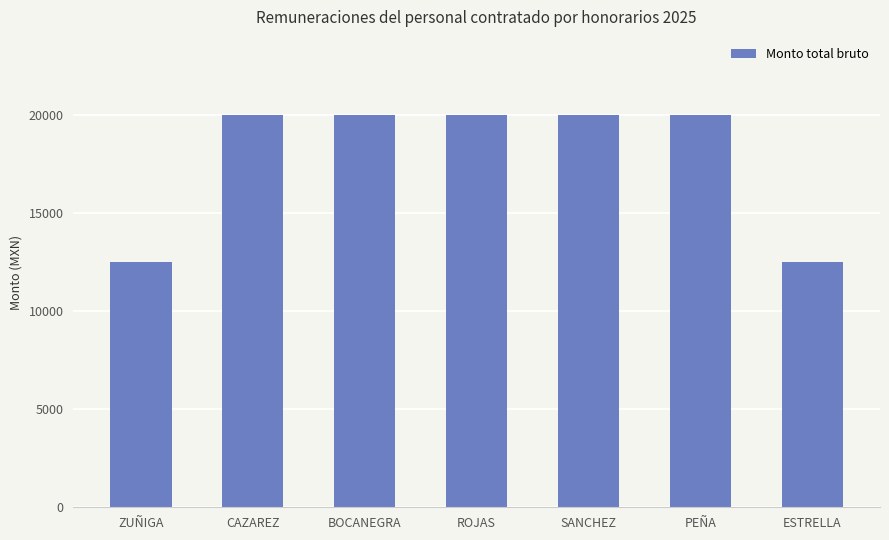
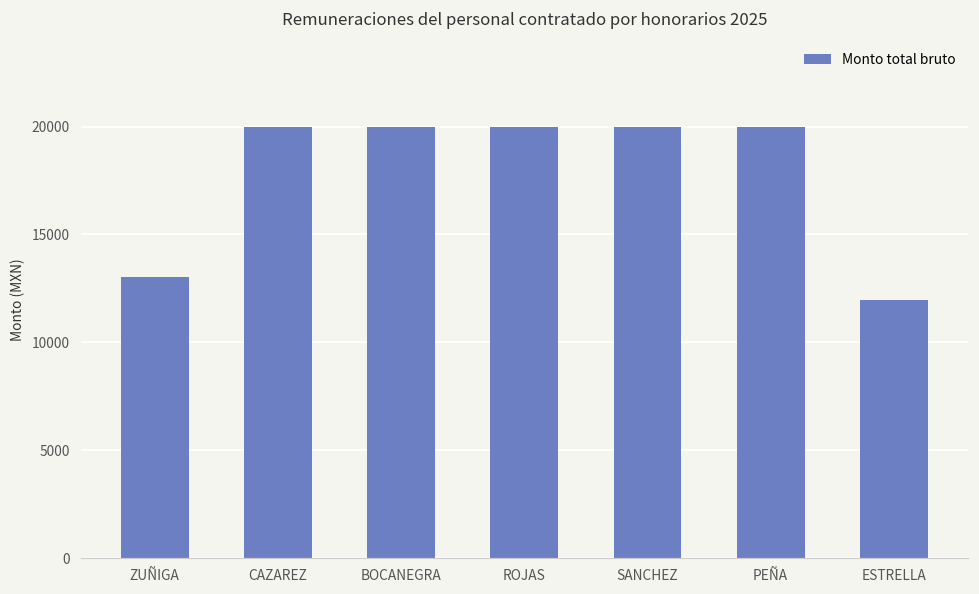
ZUÑIGA: 12500 -> 13000
ESTRELLA: 12500 -> 11900
